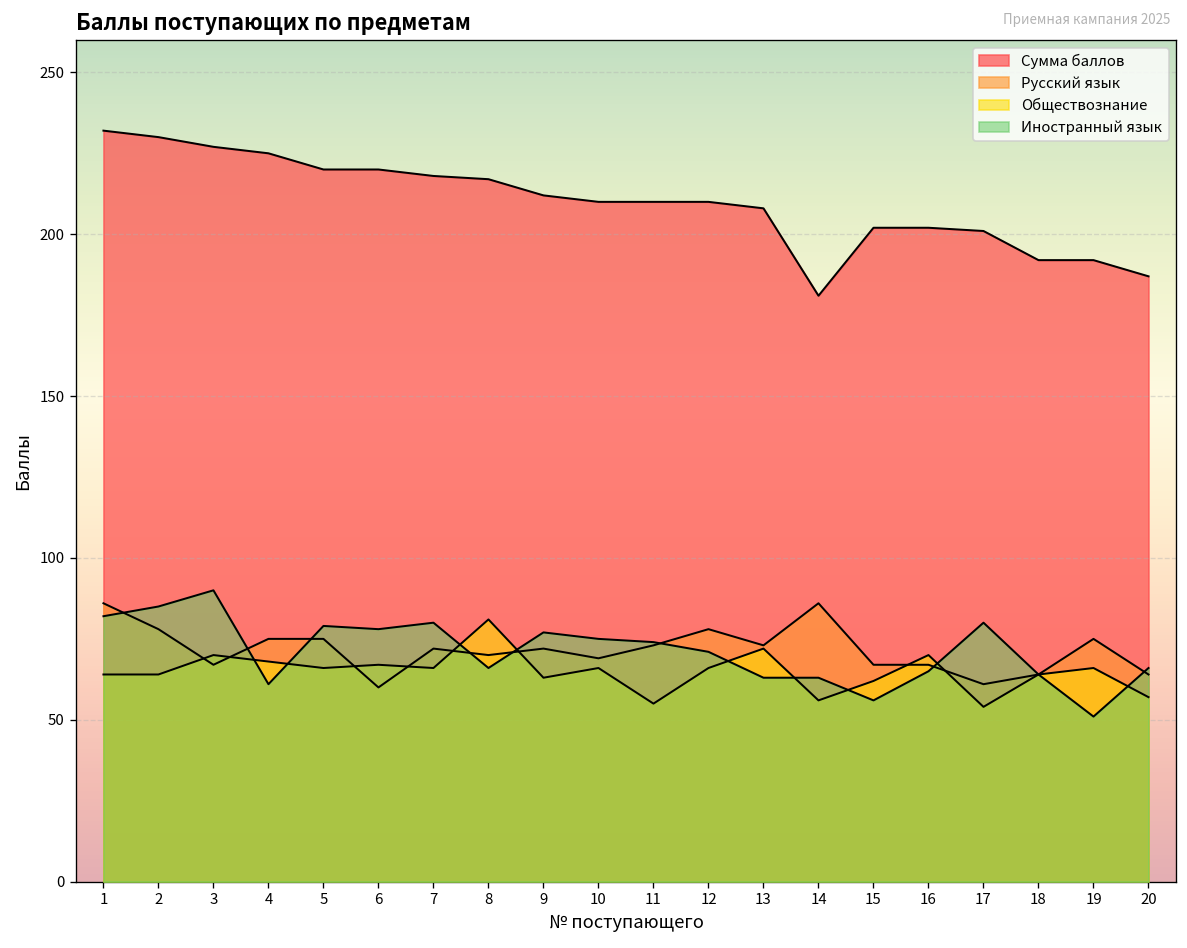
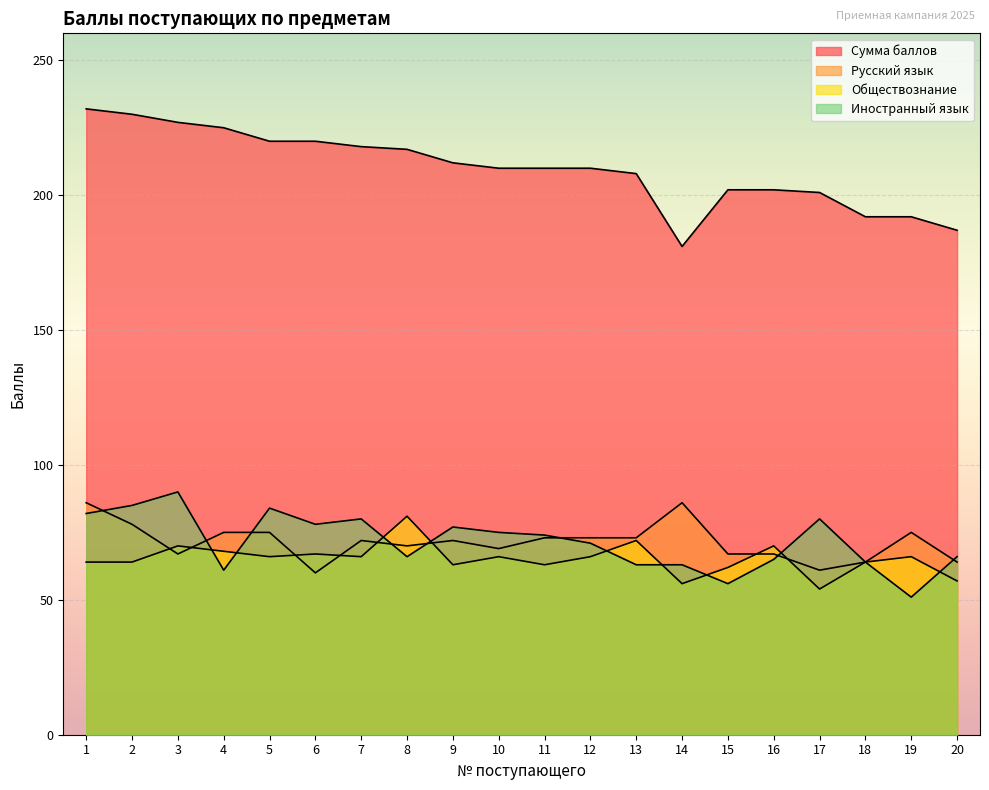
Иностранный язык, 5: 79 -> 84
Обществознание, 11: 55 -> 63
Русский язык, 12: 78 -> 73
